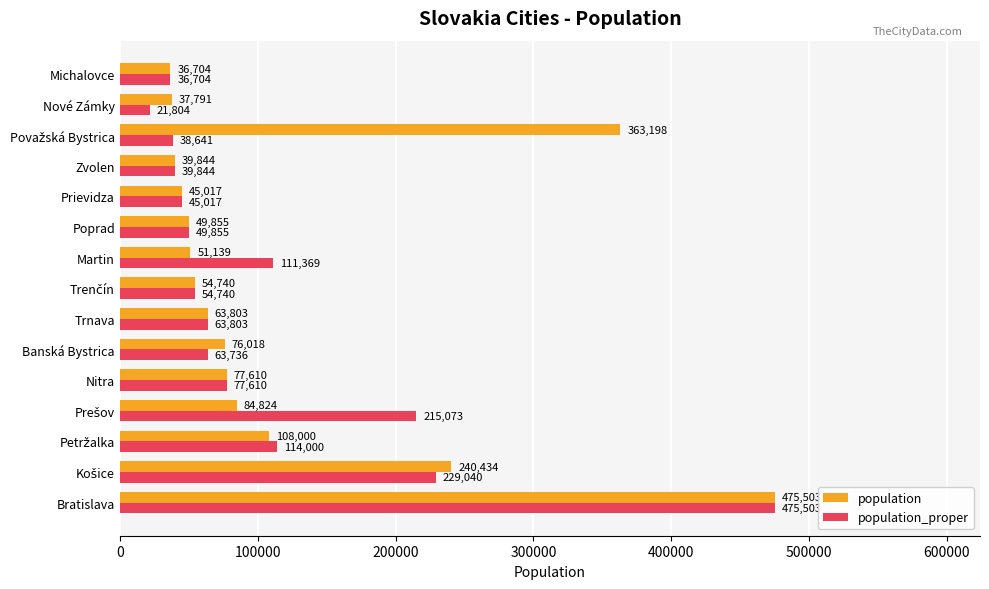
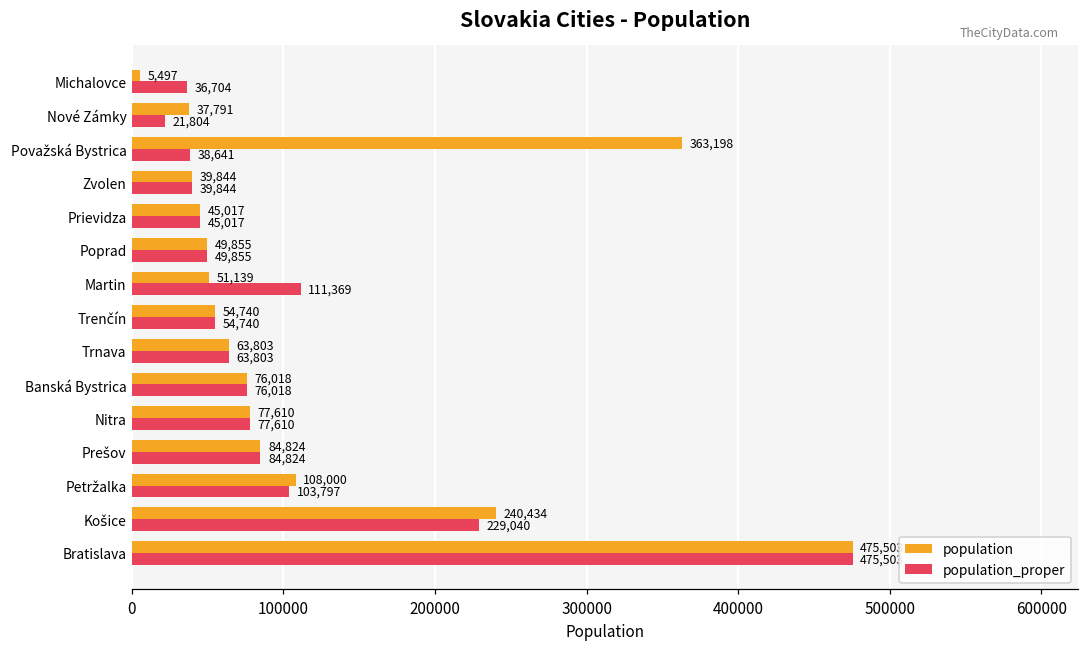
population, Michalovce: 36,704 -> 5,497
population_proper, Banská Bystrica: 63,736 -> 76,018
population_proper, Prešov: 215,073 -> 84,824
population_proper, Petržalka: 114,000 -> 103,797
